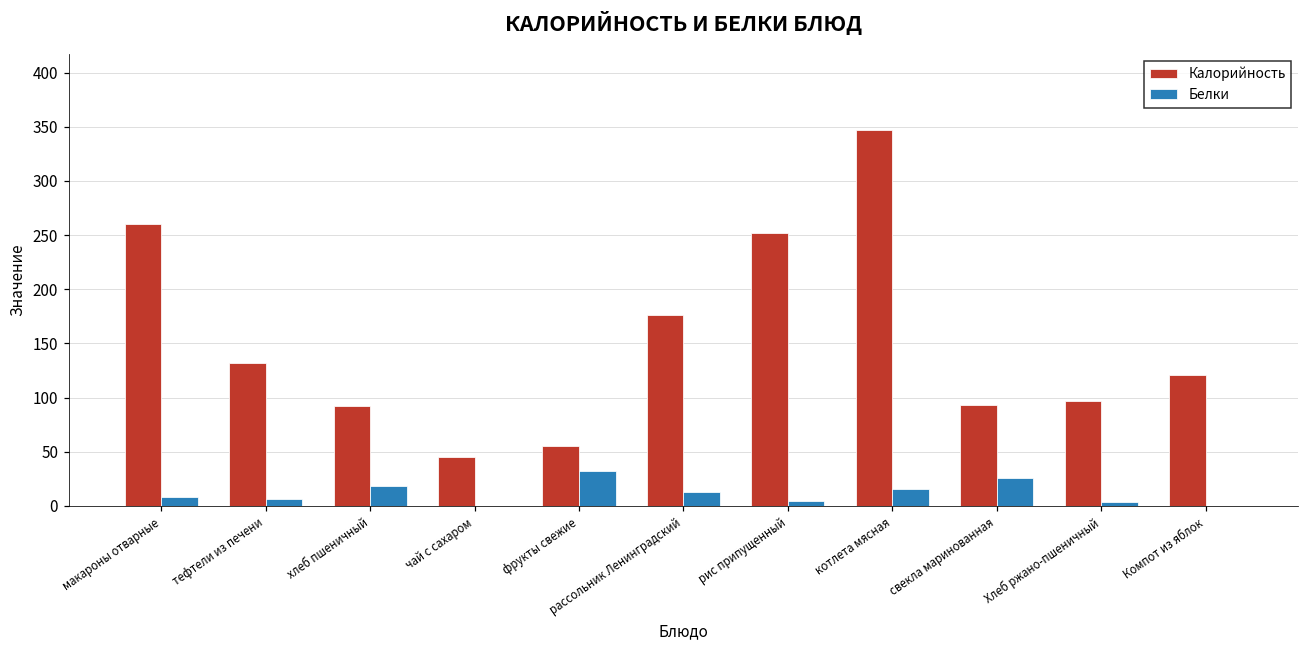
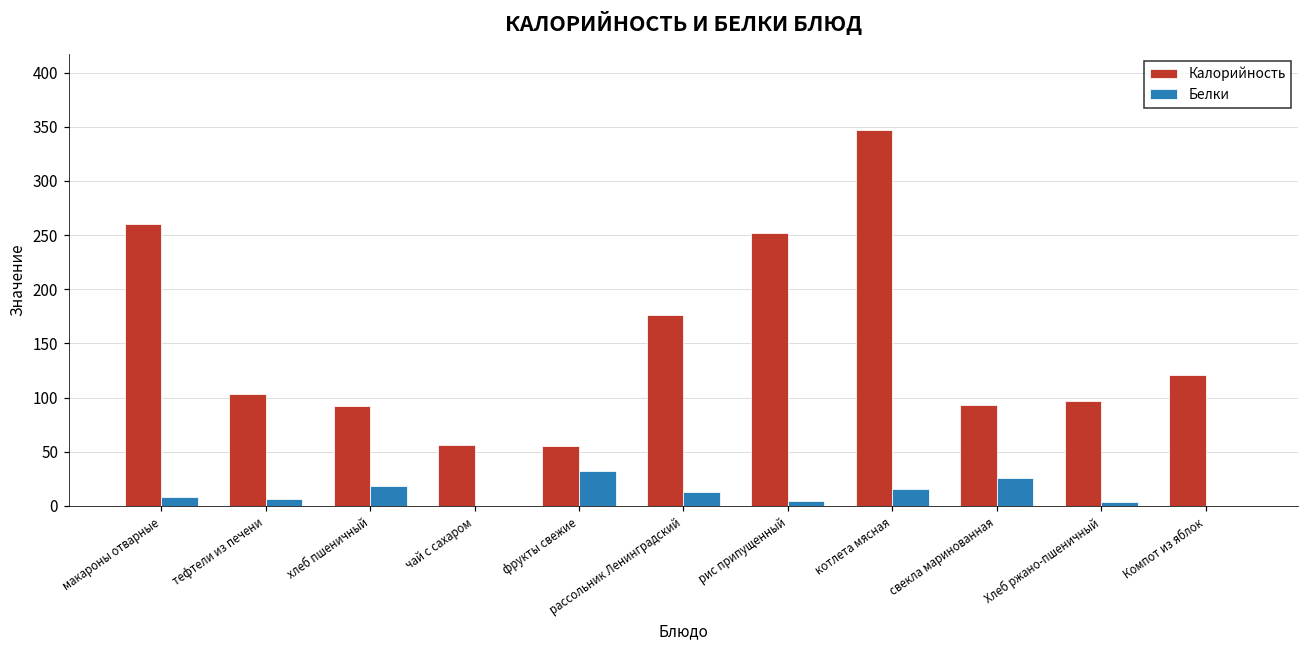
Калорийность, тефтели из печени: 130 -> 100
Калорийность, чай с сахаром: 50 -> 60
